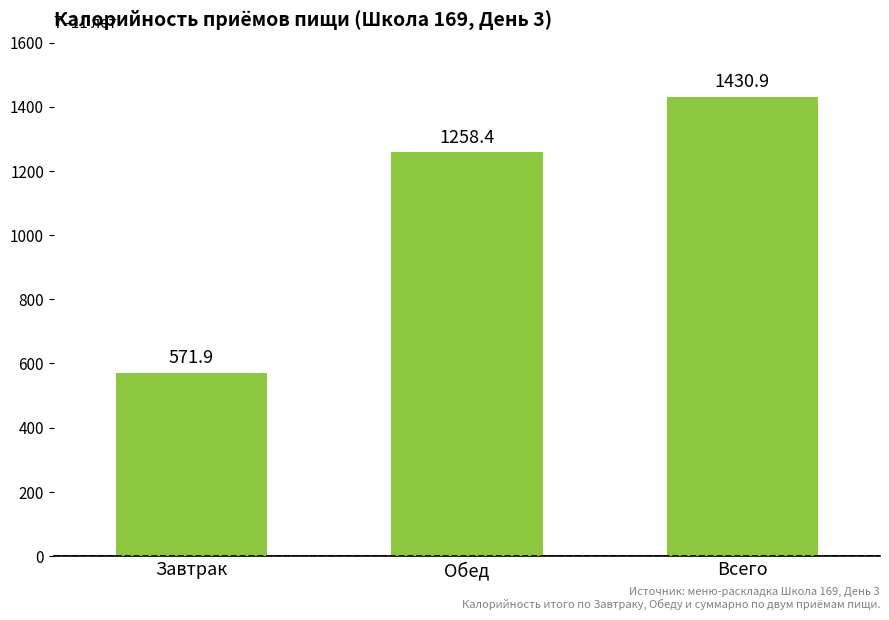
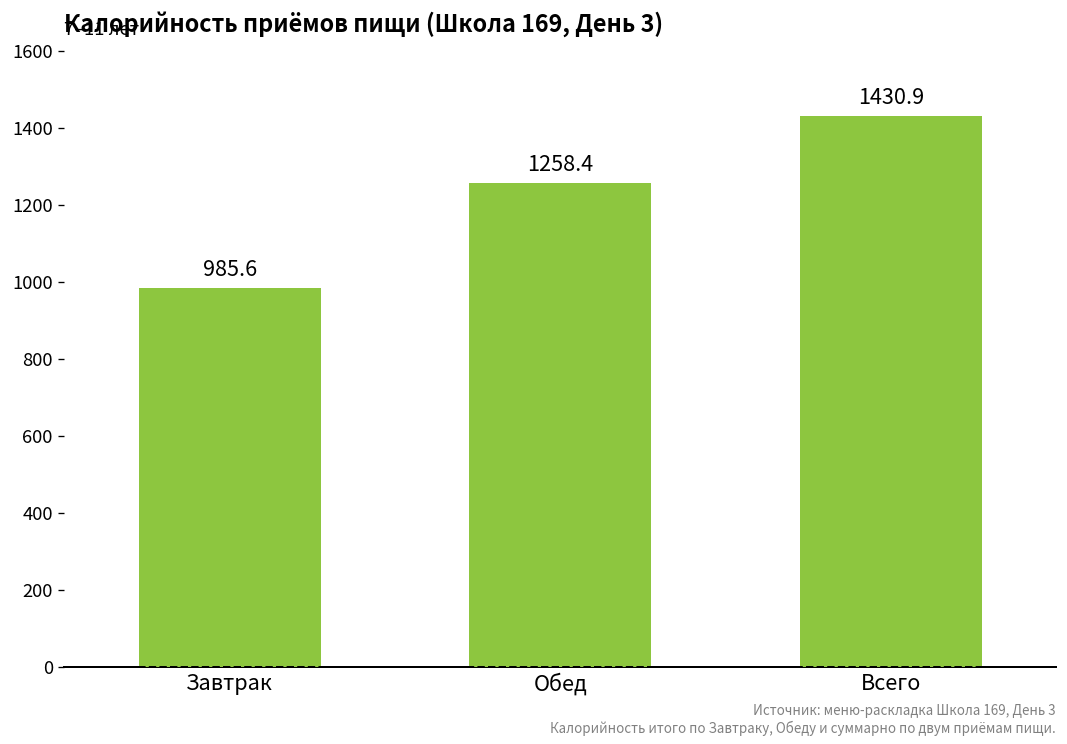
Завтрак: 571.9 -> 985.6
